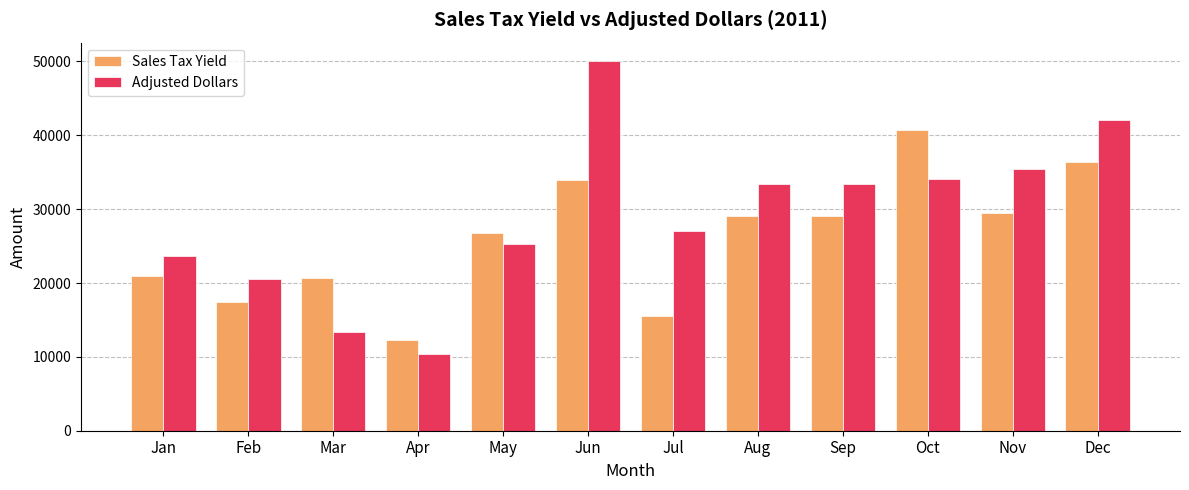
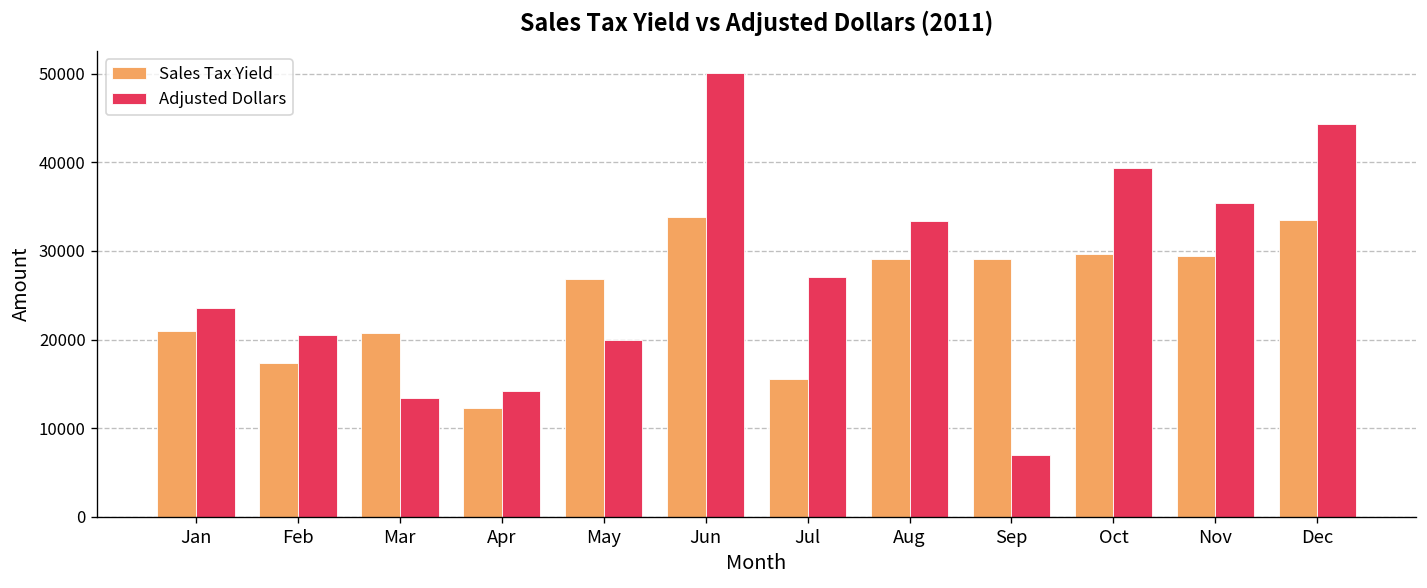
Adjusted Dollars, Apr: 10000 -> 14000
Adjusted Dollars, May: 25000 -> 20000
Adjusted Dollars, Sep: 33000 -> 7000
Sales Tax Yield, Oct: 41000 -> 30000
Adjusted Dollars, Oct: 34000 -> 39000
Sales Tax Yield, Dec: 36000 -> 33000
Adjusted Dollars, Dec: 42000 -> 44000
